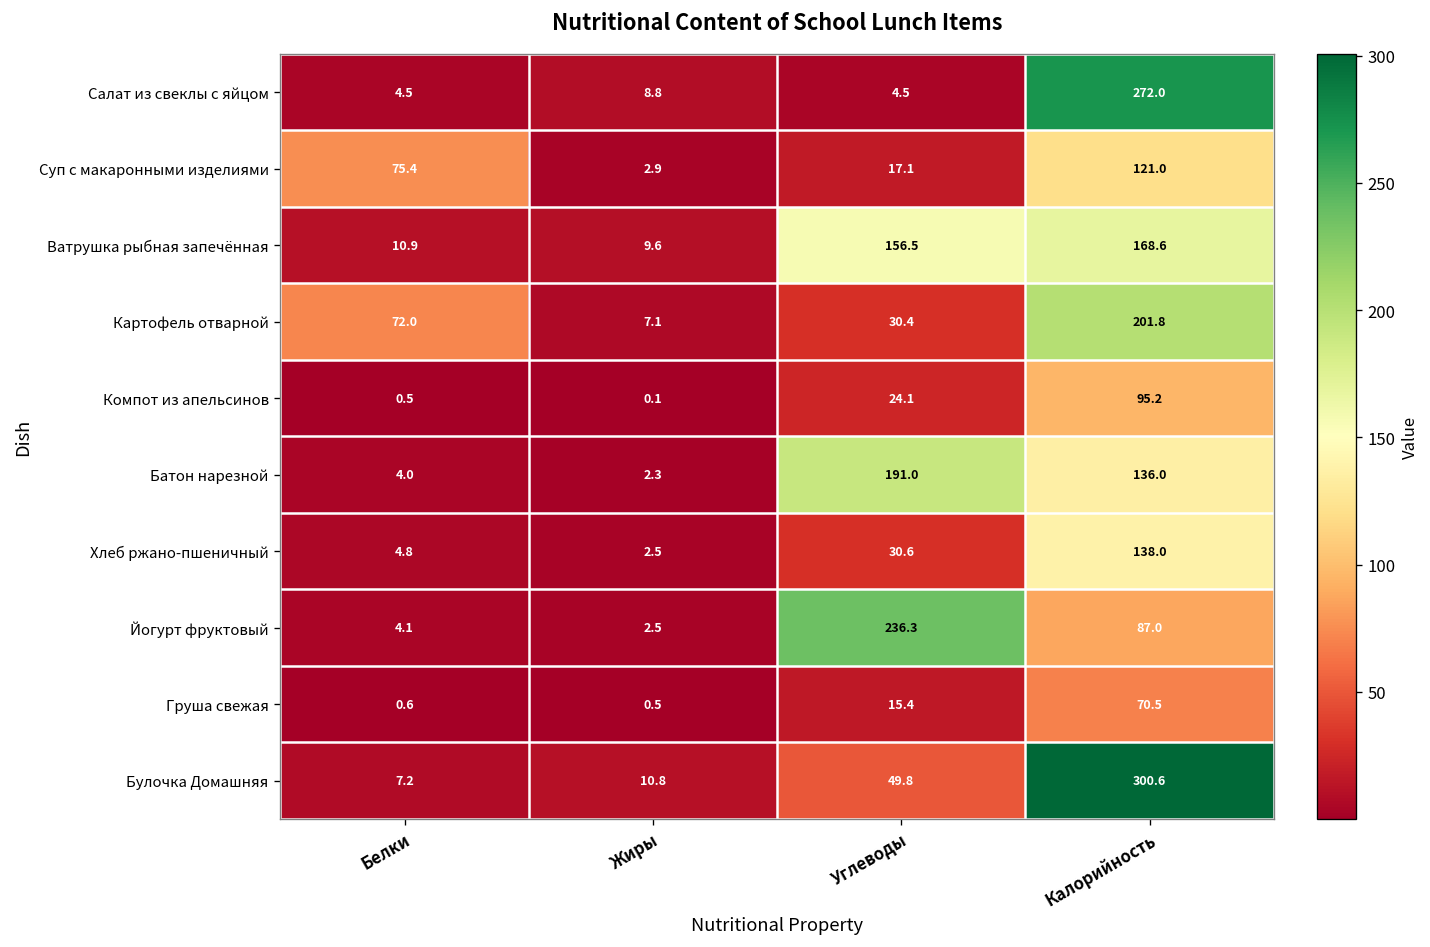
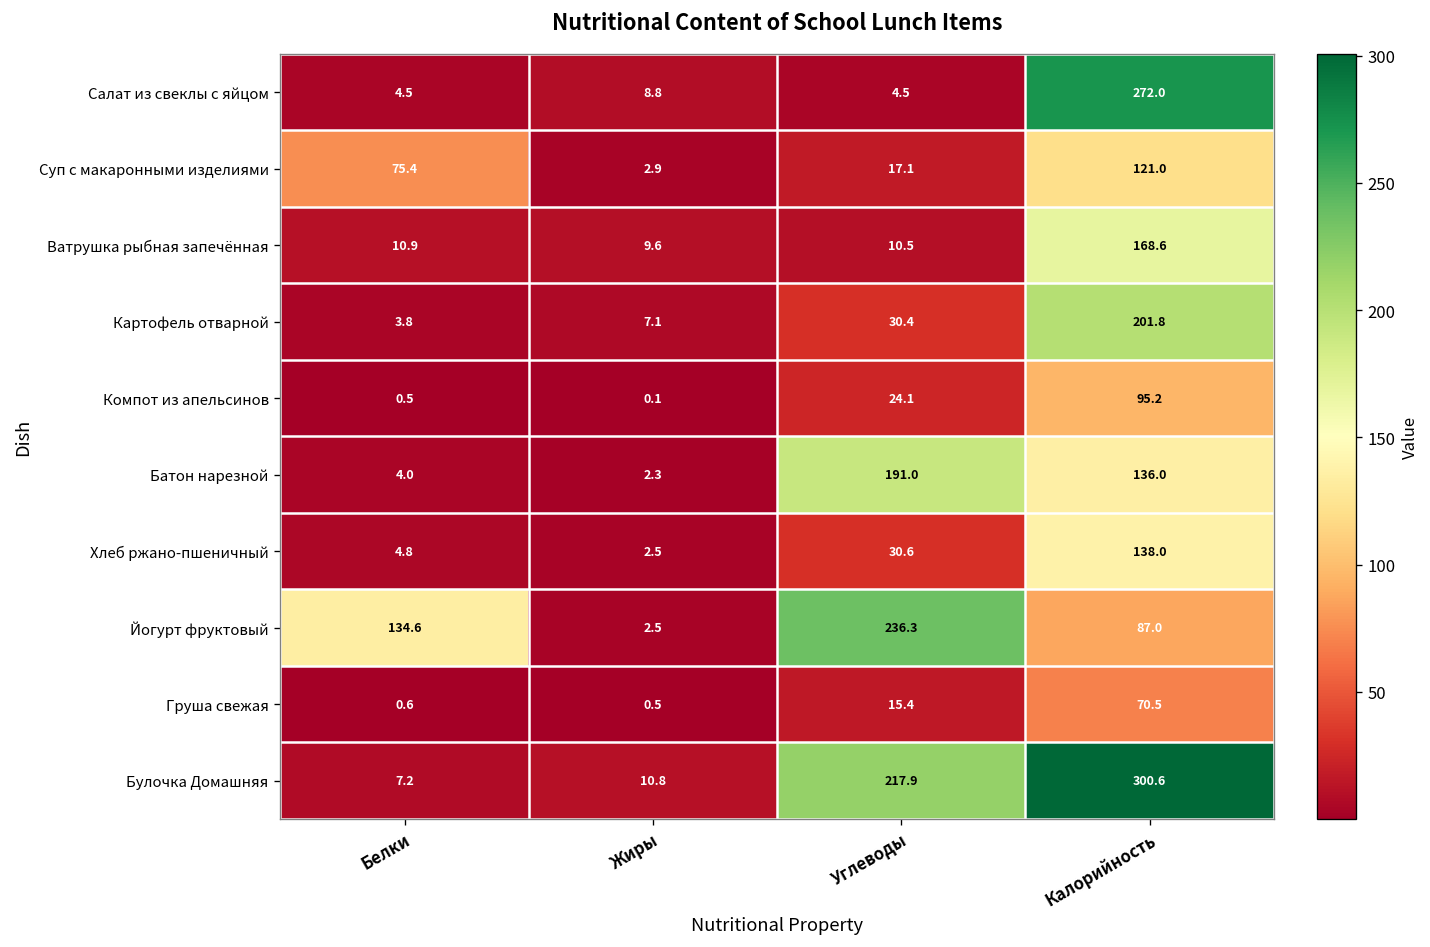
Ватрушка рыбная запечённая, Углеводы: 156.5 -> 10.5
Картофель отварной, Белки: 72.0 -> 3.8
Йогурт фруктовый, Белки: 4.1 -> 134.6
Булочка Домашняя, Углеводы: 49.8 -> 217.9
